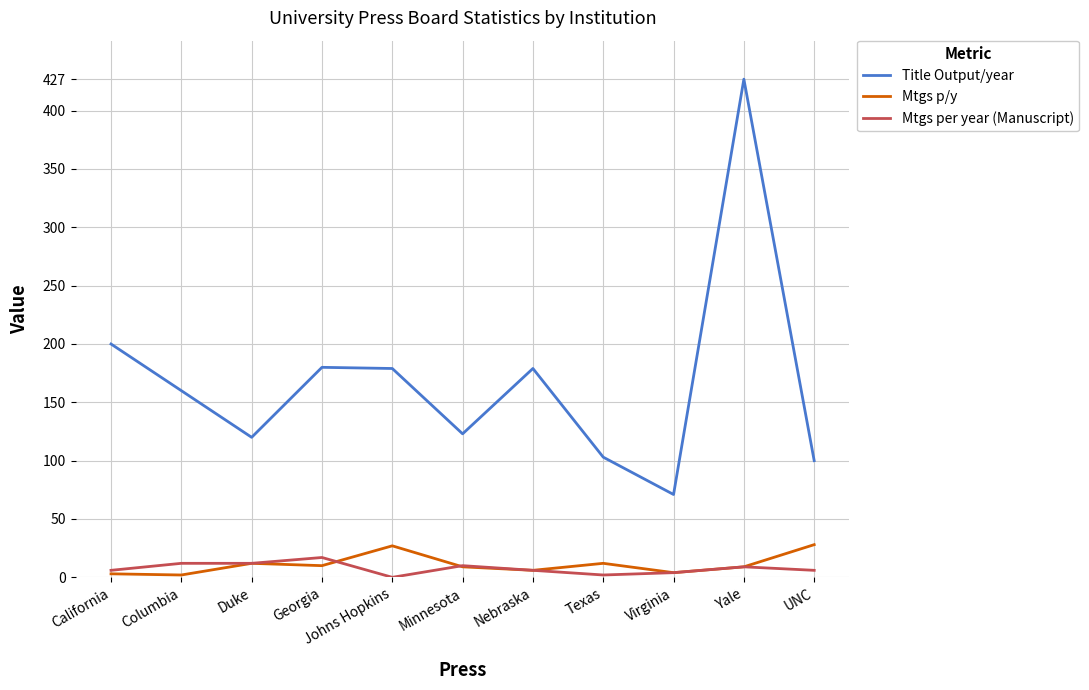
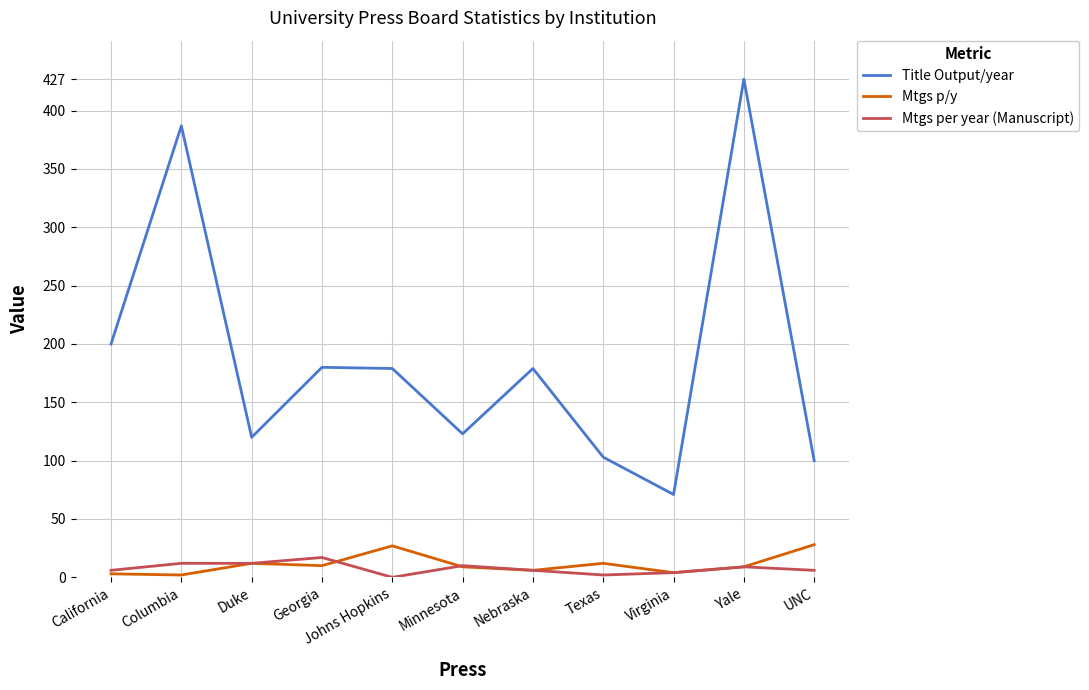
Title Output/year, Columbia: 160 -> 387
